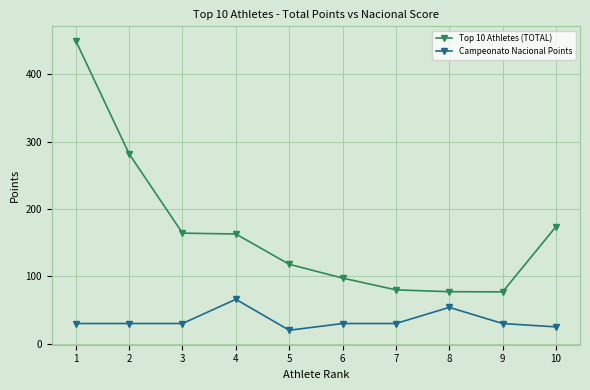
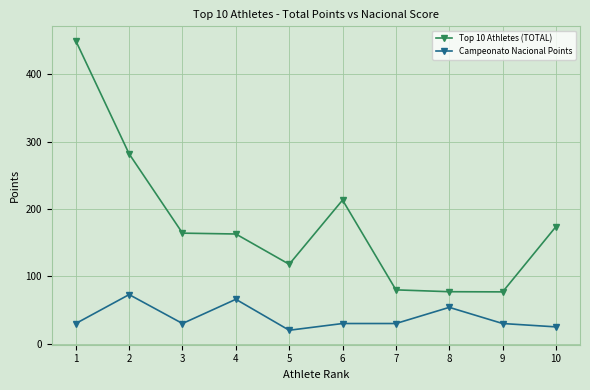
Campeonato Nacional Points, 2: 30 -> 70
Top 10 Athletes (TOTAL), 6: 100 -> 210
